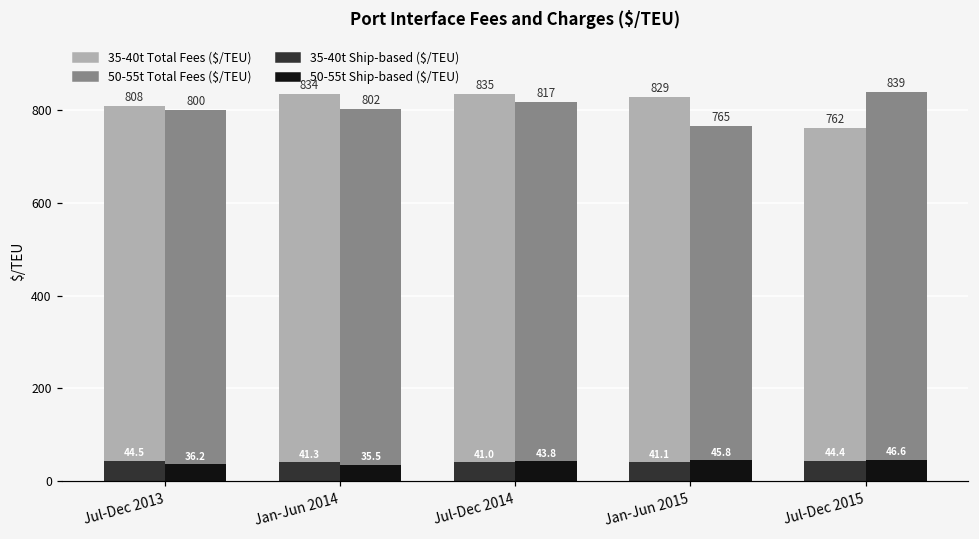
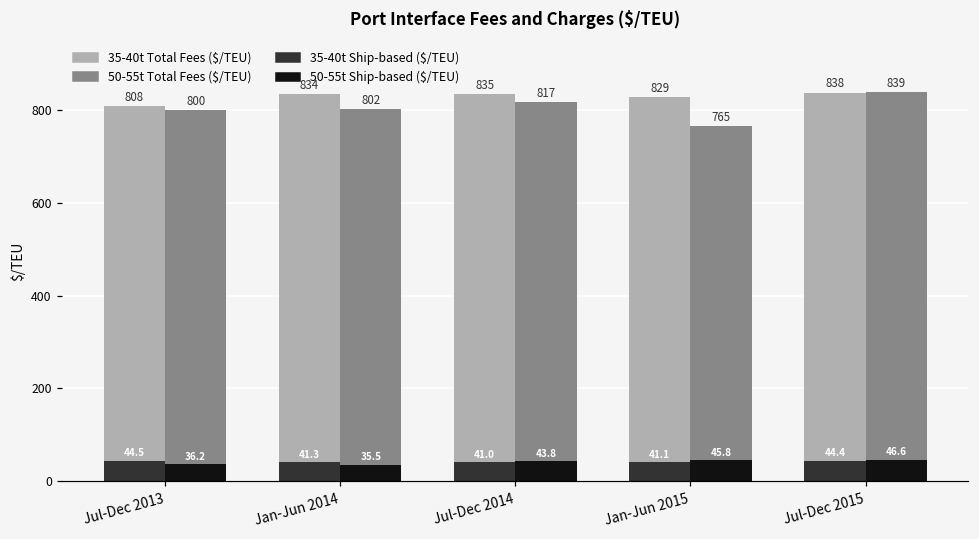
35-40t Total Fees ($/TEU), Jul-Dec 2015: 762 -> 838
